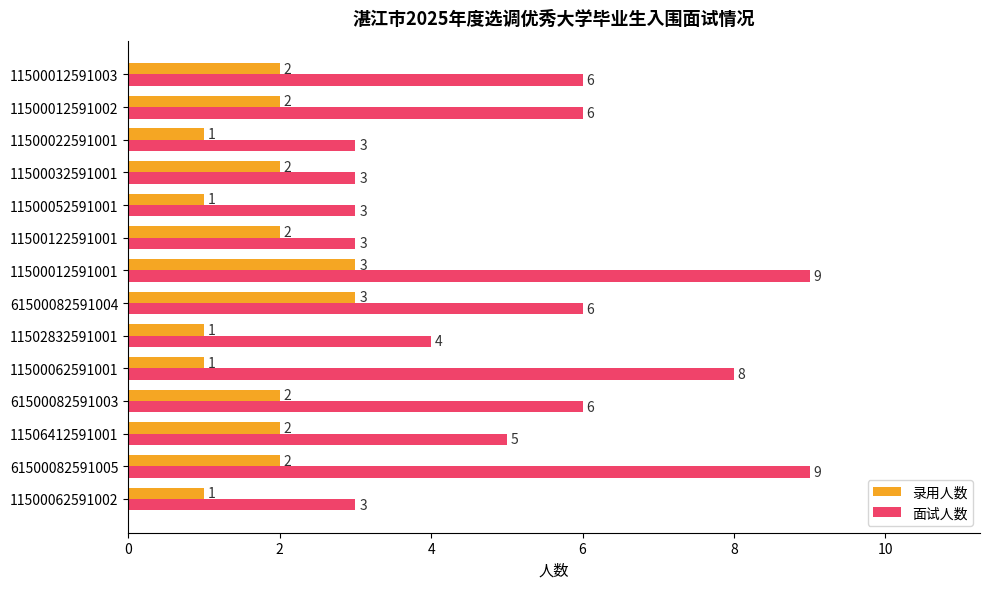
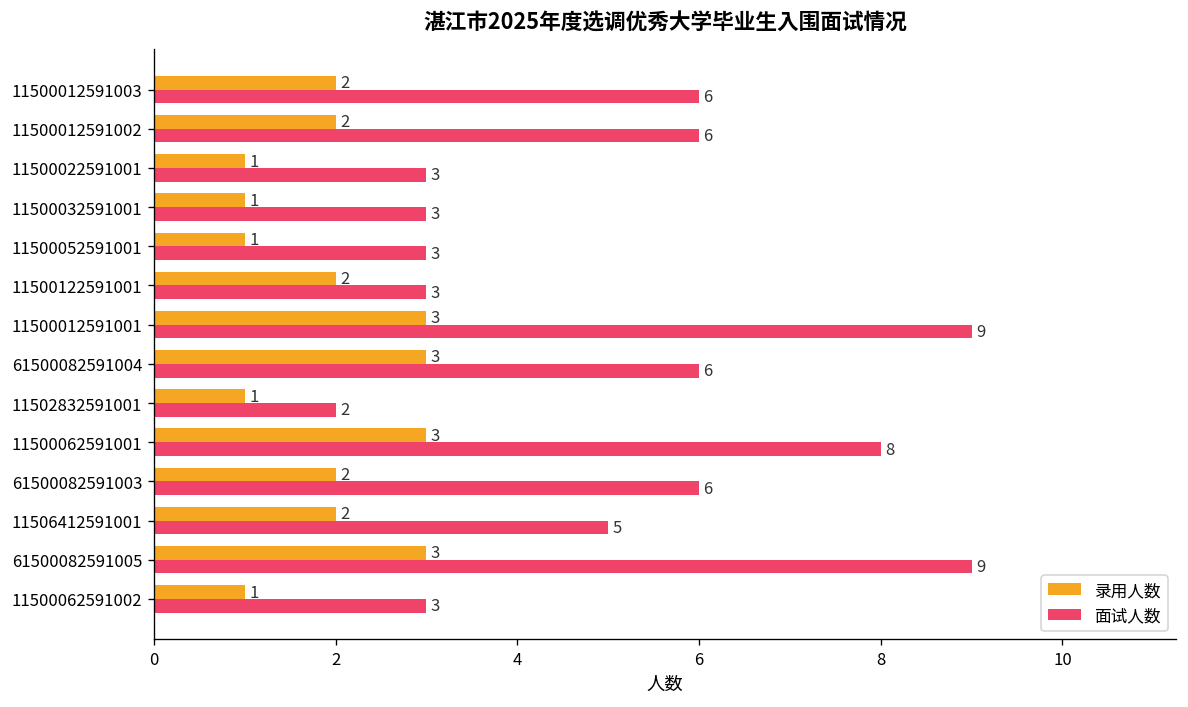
录用人数, 11500032591001: 2 -> 1
面试人数, 11502832591001: 4 -> 2
录用人数, 11500062591001: 1 -> 3
录用人数, 61500082591005: 2 -> 3
